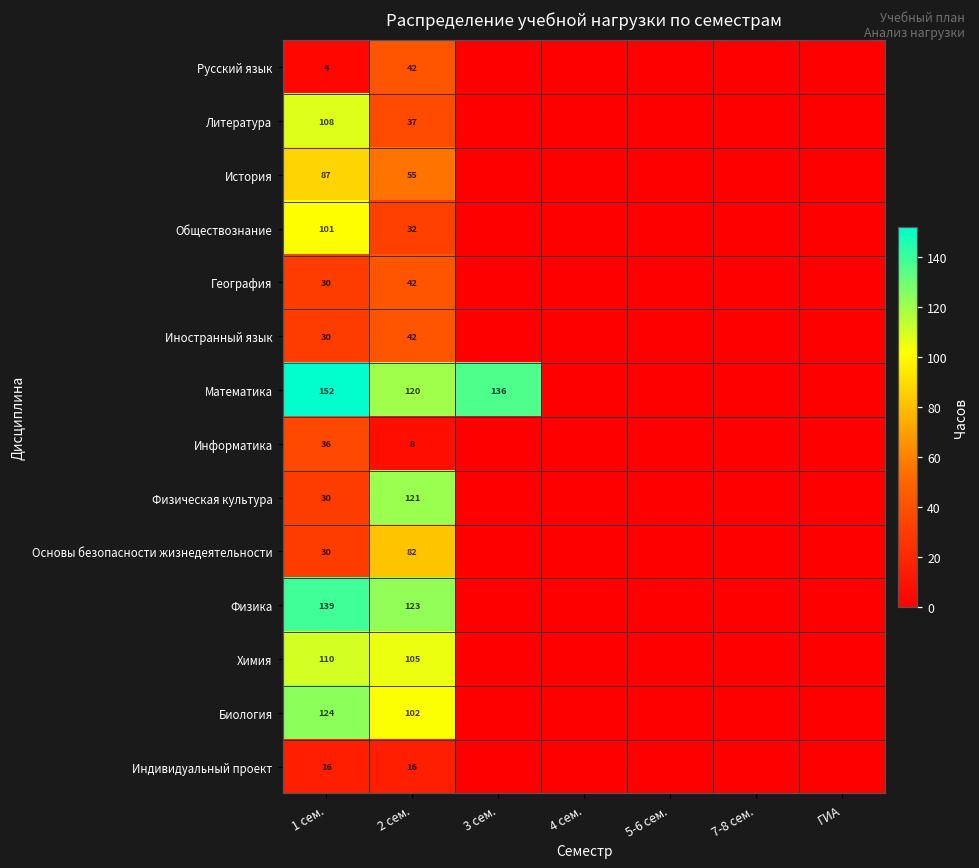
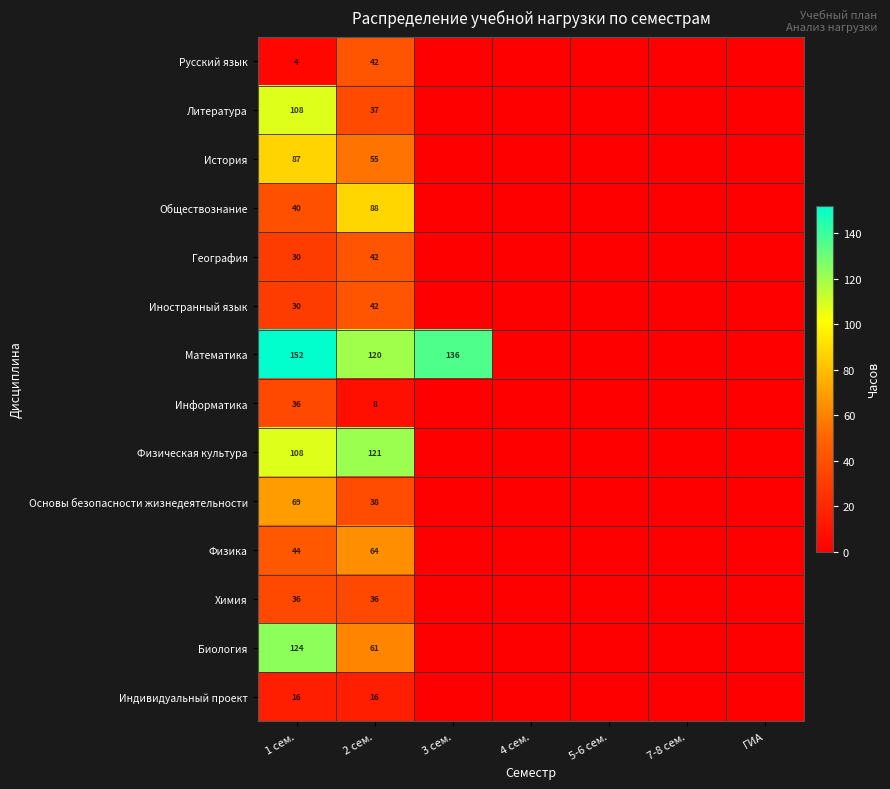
Обществознание, 1 сем.: 101 -> 40
Обществознание, 2 сем.: 32 -> 88
Физическая культура, 1 сем.: 30 -> 108
Основы безопасности жизнедеятельности, 1 сем.: 30 -> 69
Основы безопасности жизнедеятельности, 2 сем.: 82 -> 38
Физика, 1 сем.: 139 -> 44
Физика, 2 сем.: 123 -> 64
Химия, 1 сем.: 110 -> 36
Химия, 2 сем.: 105 -> 36
Биология, 2 сем.: 102 -> 61
